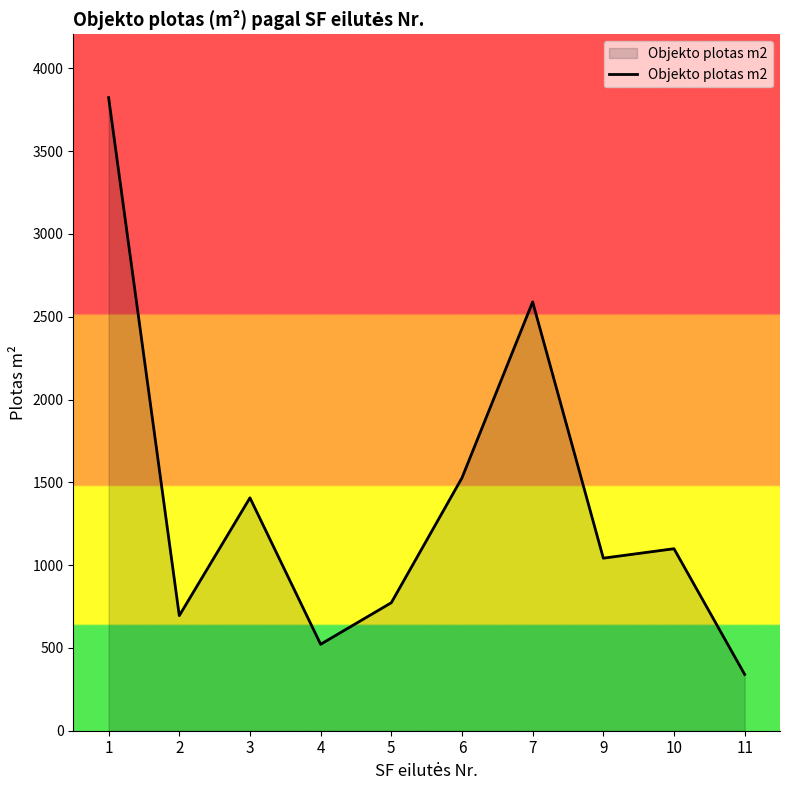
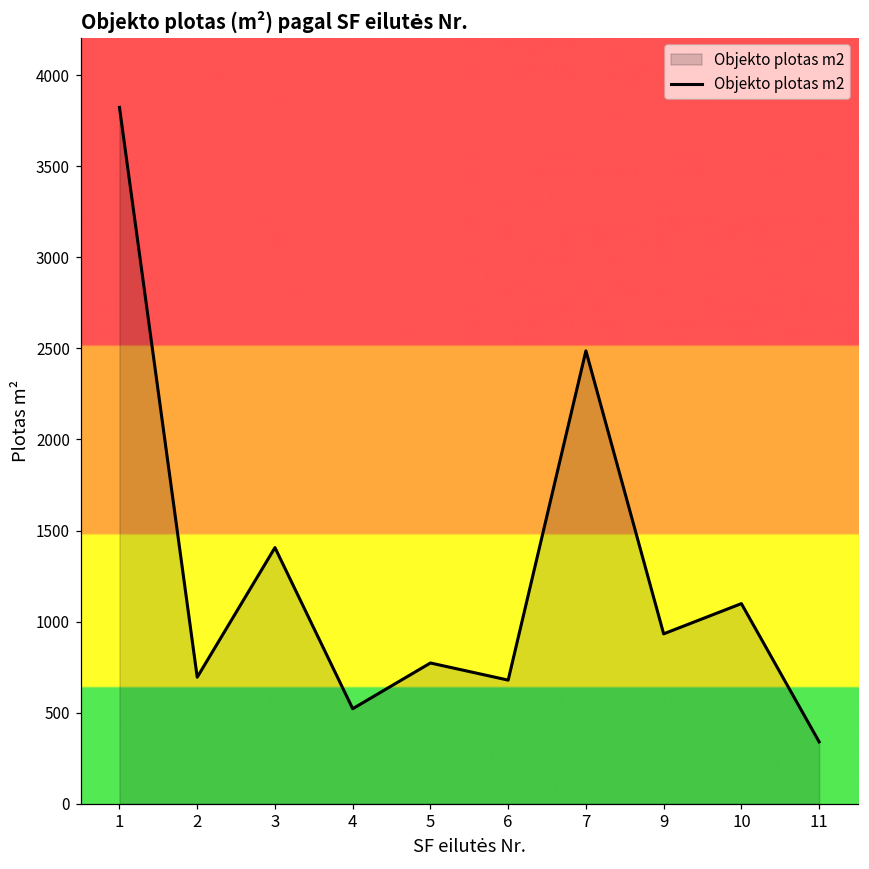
6: 1530 -> 680
7: 2590 -> 2490
9: 1040 -> 930
